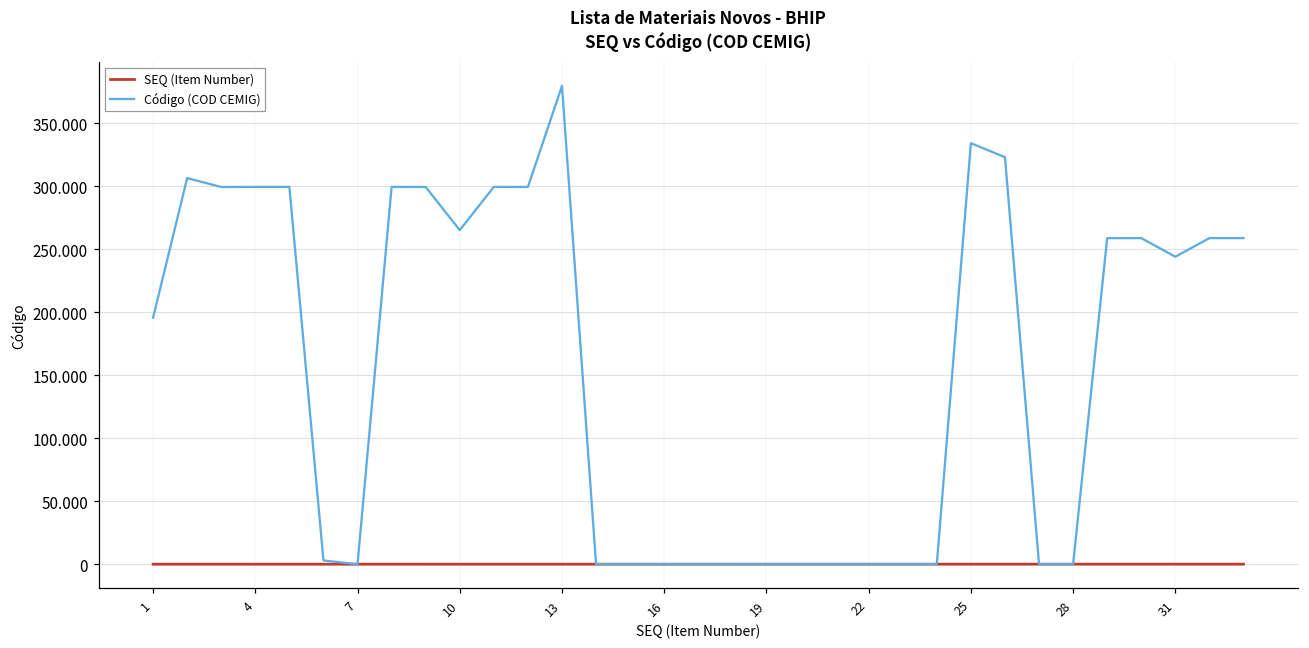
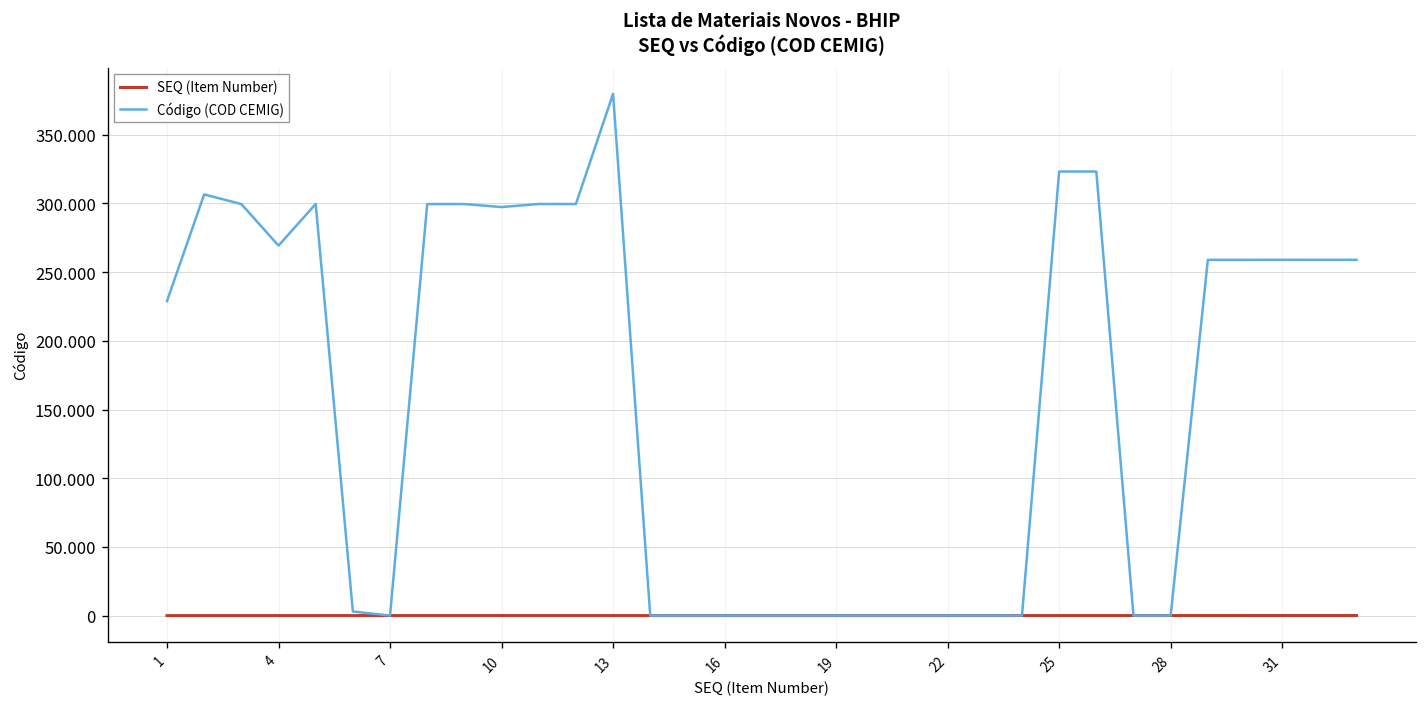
Código (COD CEMIG), 1: 196 -> 229
Código (COD CEMIG), 4: 300 -> 269
Código (COD CEMIG), 10: 265 -> 297
Código (COD CEMIG), 25: 334 -> 323
Código (COD CEMIG), 31: 244 -> 259
